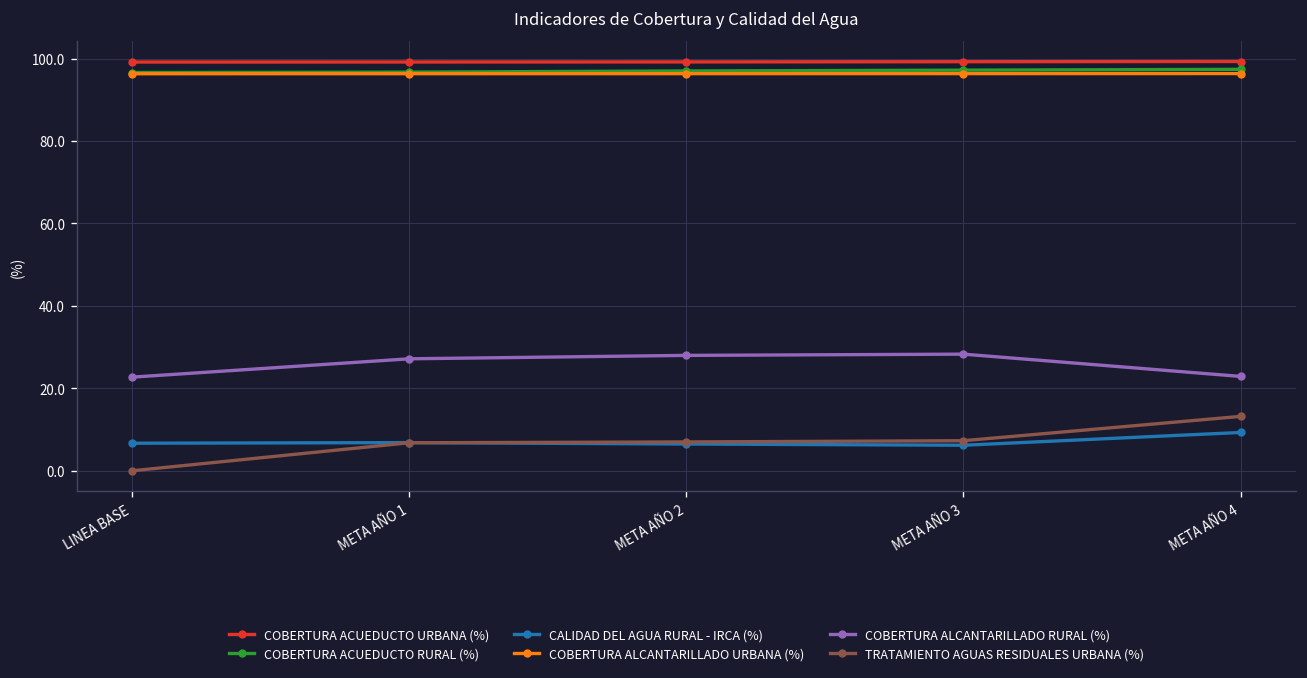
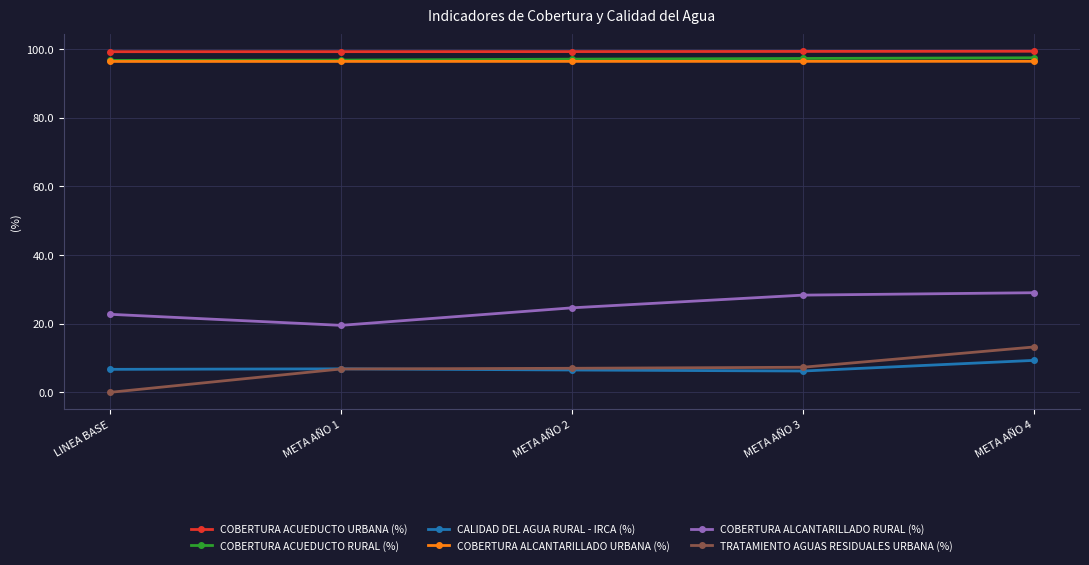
COBERTURA ALCANTARILLADO RURAL (%), META AÑO 1: 27 -> 20
COBERTURA ALCANTARILLADO RURAL (%), META AÑO 2: 28 -> 25
COBERTURA ALCANTARILLADO RURAL (%), META AÑO 4: 23 -> 29
